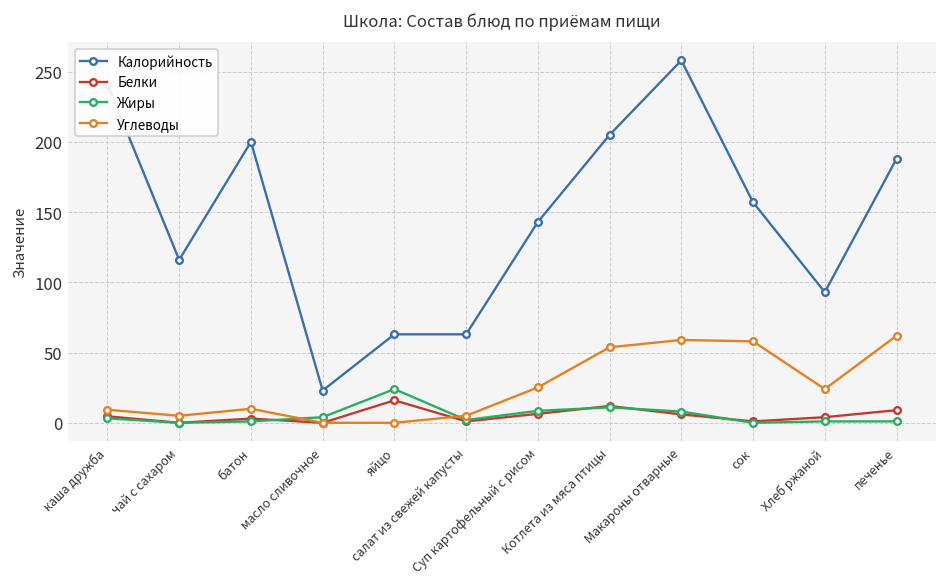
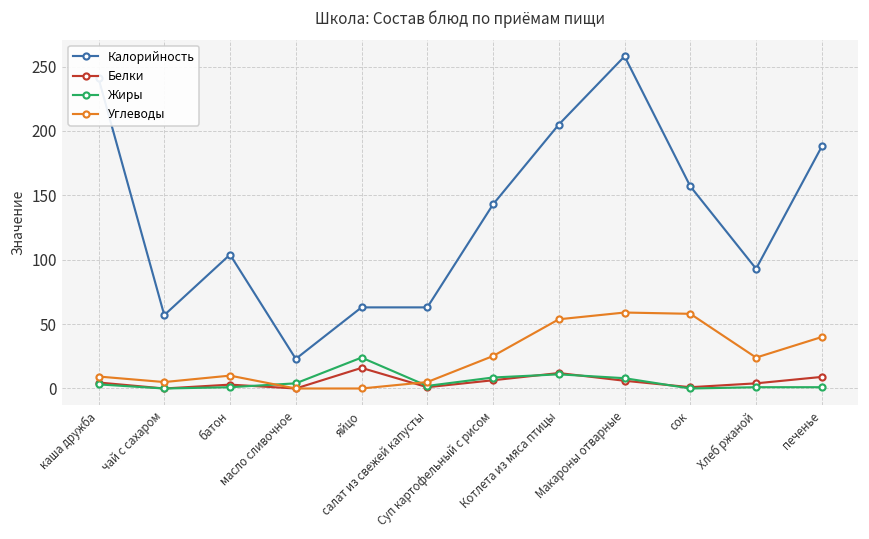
Калорийность, чай с сахаром: 116 -> 57
Калорийность, батон: 200 -> 104
Углеводы, печенье: 62 -> 40
